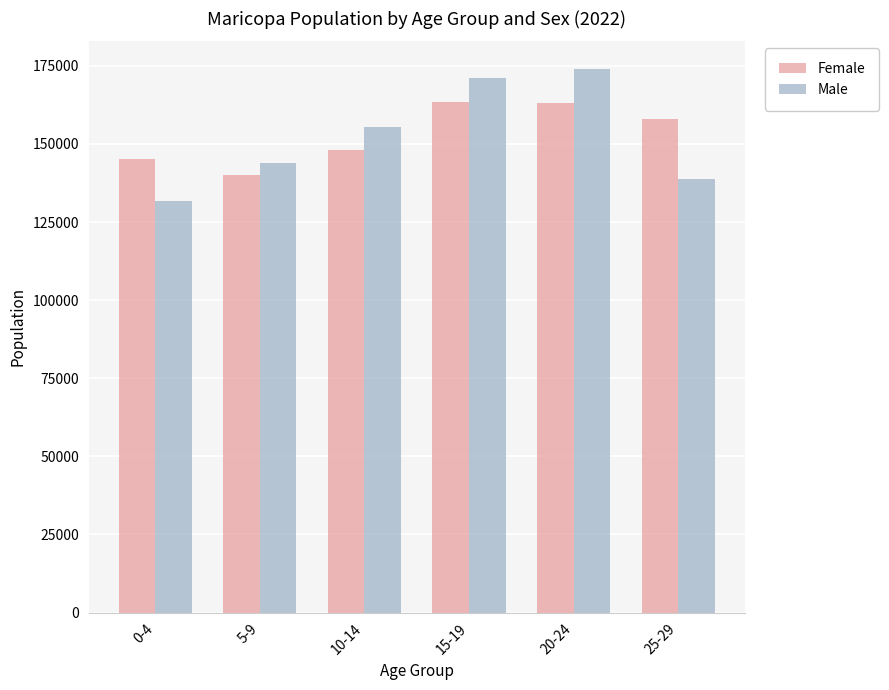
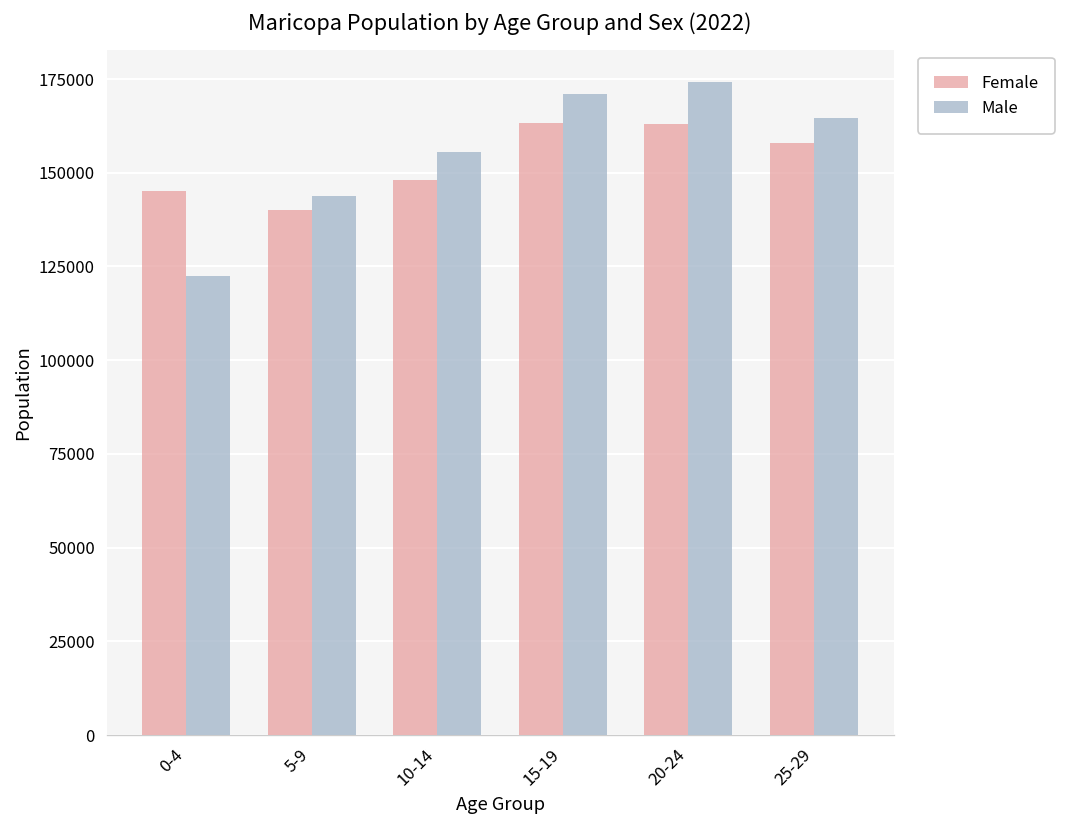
Male, 0-4: 132000 -> 123000
Male, 25-29: 139000 -> 165000
